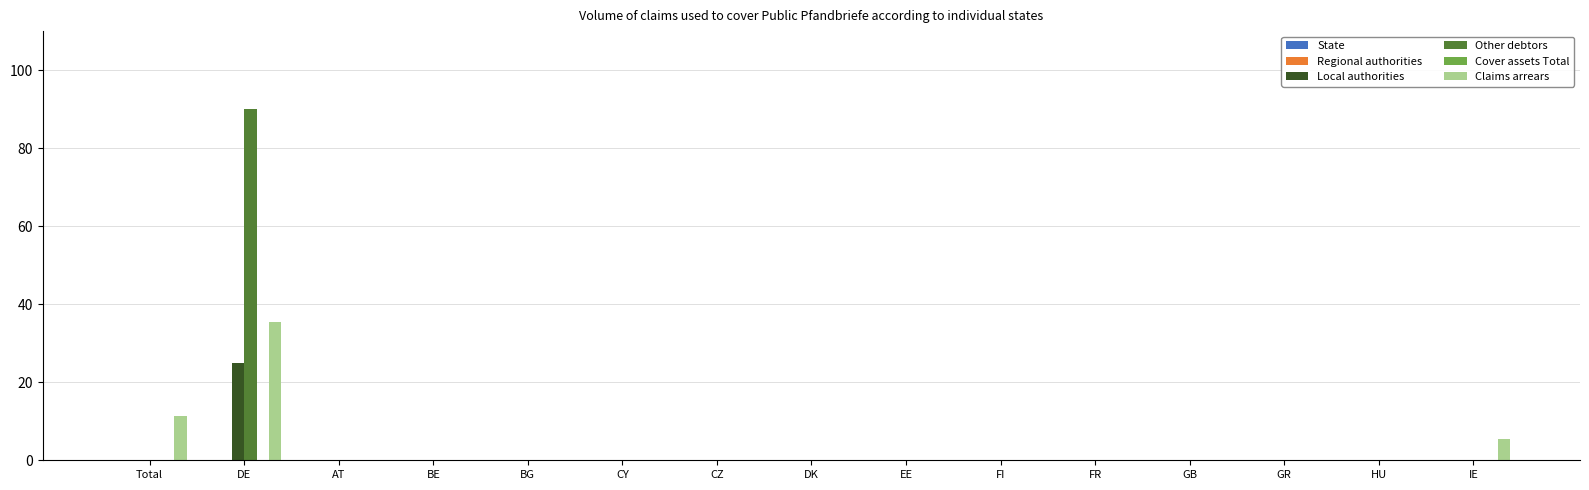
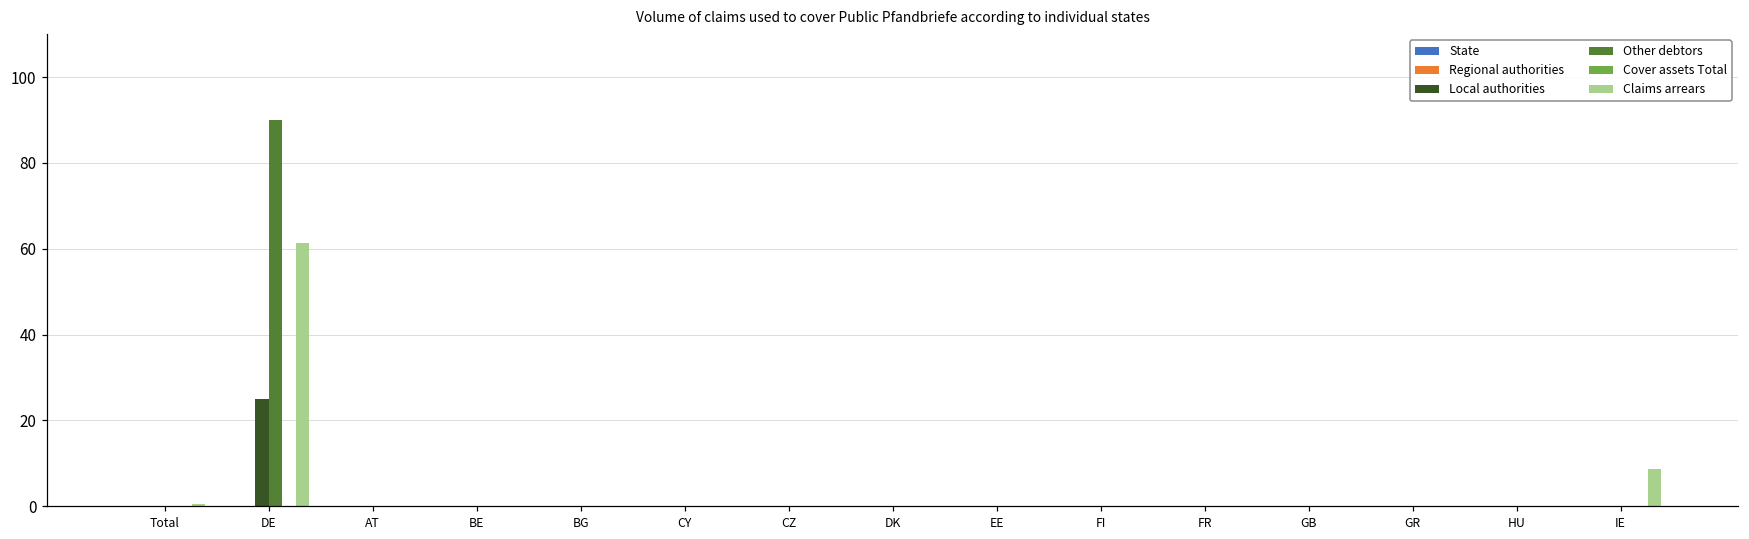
Claims arrears, Total: 11 -> 1
Claims arrears, DE: 36 -> 61
Claims arrears, IE: 5 -> 9
